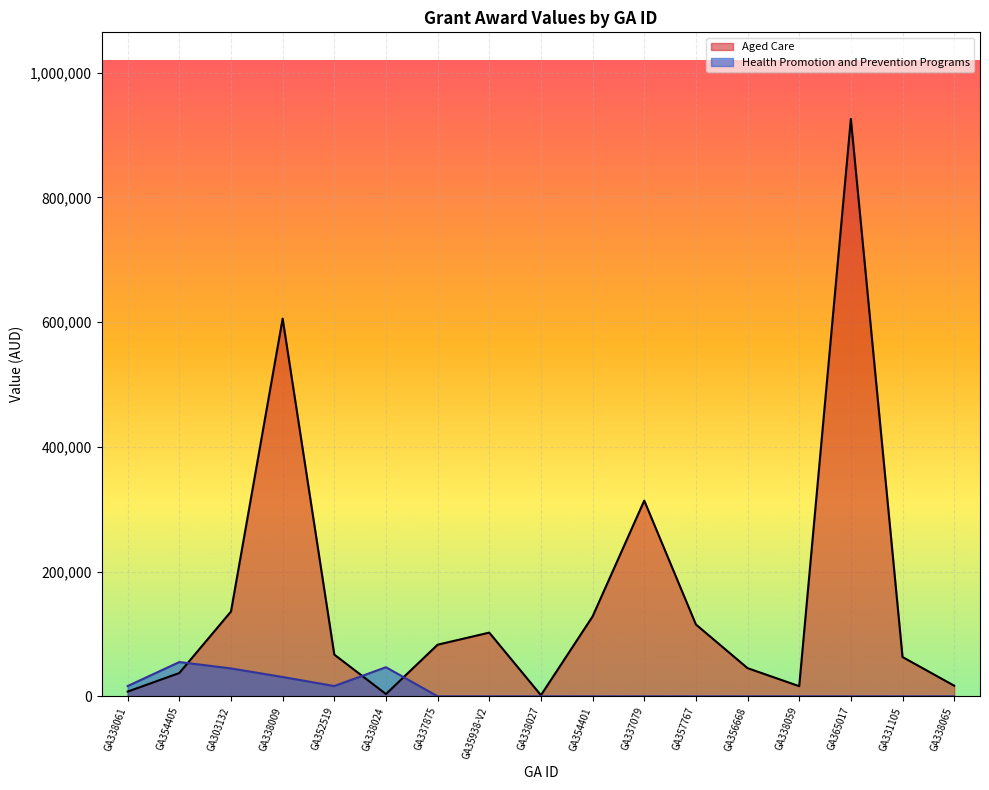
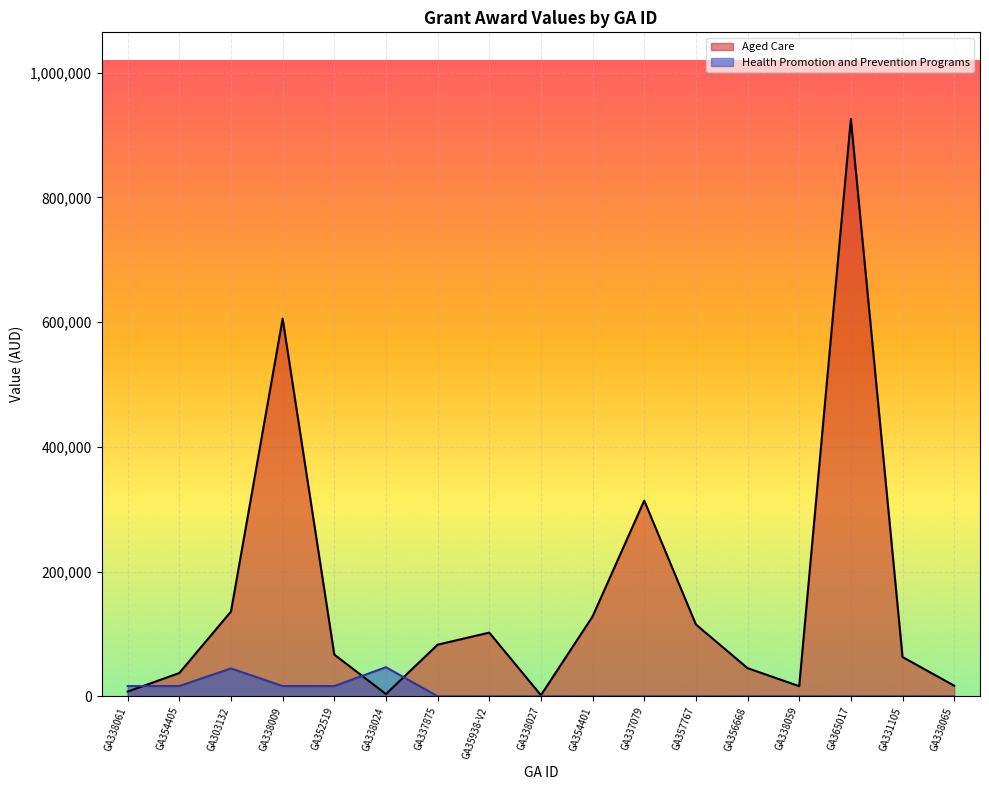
Health Promotion and Prevention Programs, GA354405: 50,000 -> 20,000
Health Promotion and Prevention Programs, GA338009: 30,000 -> 20,000
